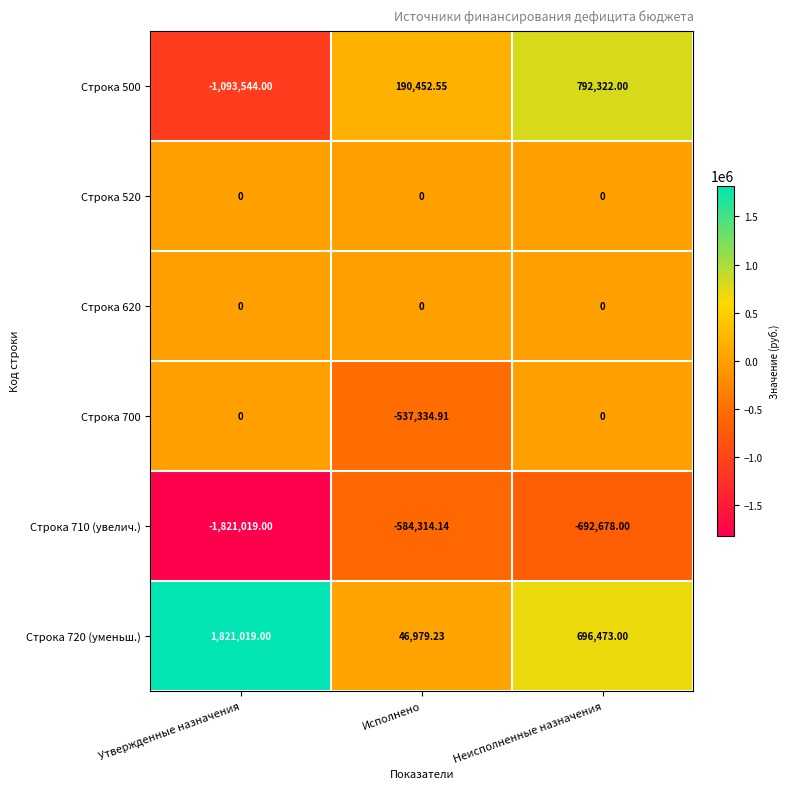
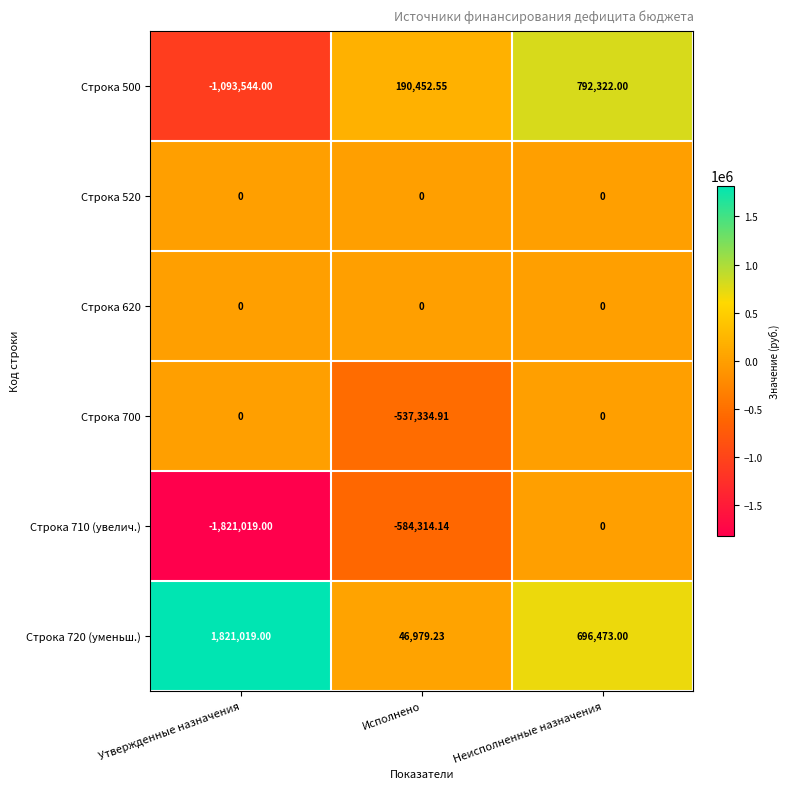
Строка 710 (увелич.), Неисполненные назначения: -692,678.00 -> 0
